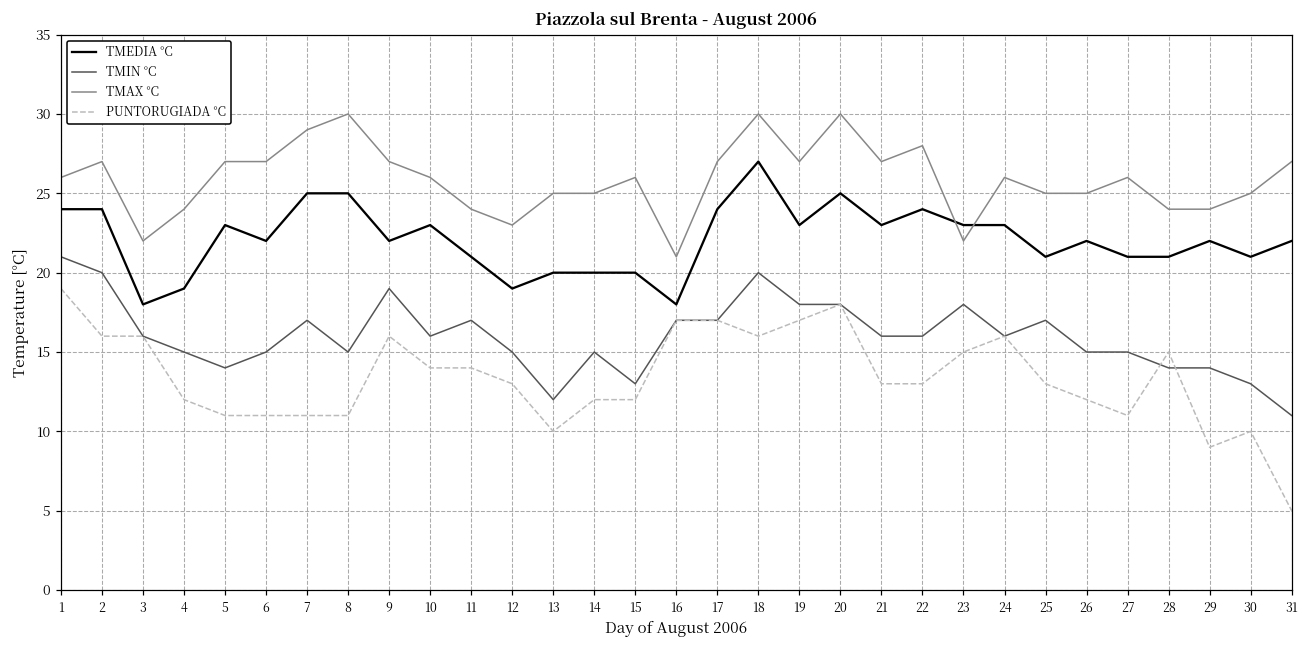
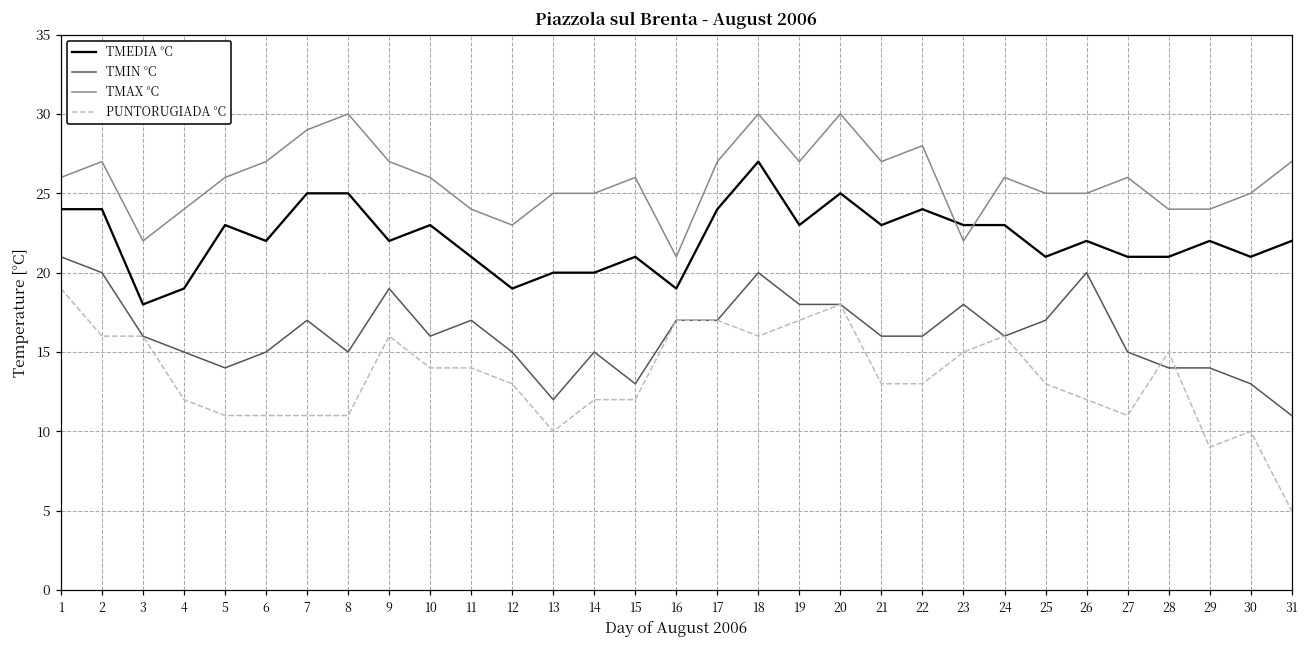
TMAX °C, 5: 27 -> 26
TMEDIA °C, 15: 20 -> 21
TMEDIA °C, 16: 18 -> 19
TMIN °C, 26: 15 -> 20
